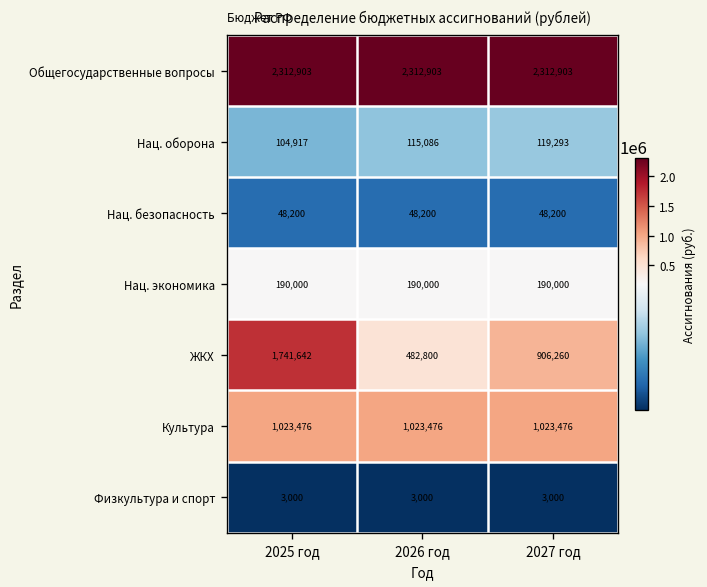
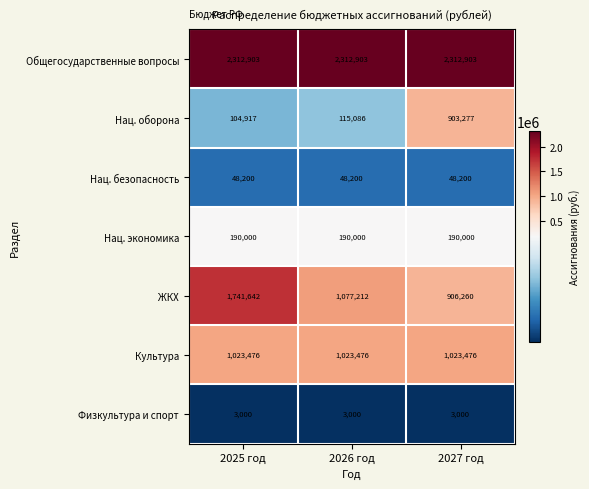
Нац. оборона, 2027 год: 119,293 -> 903,277
ЖКХ, 2026 год: 482,800 -> 1,077,212
